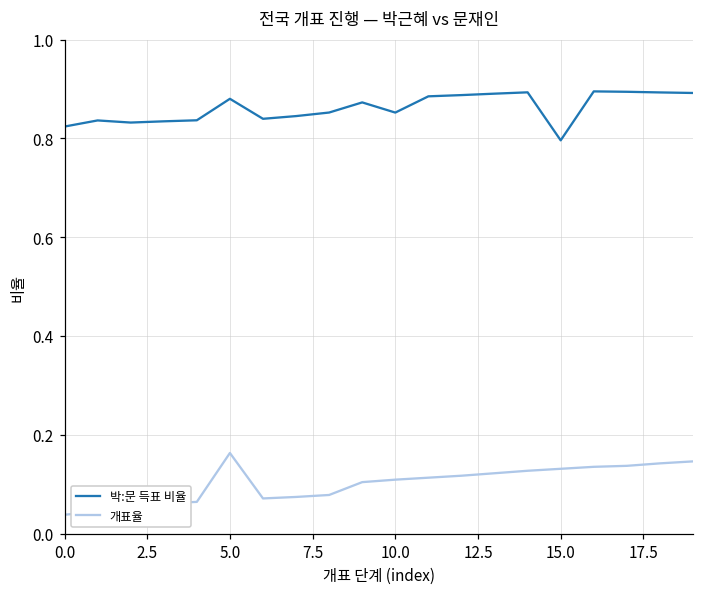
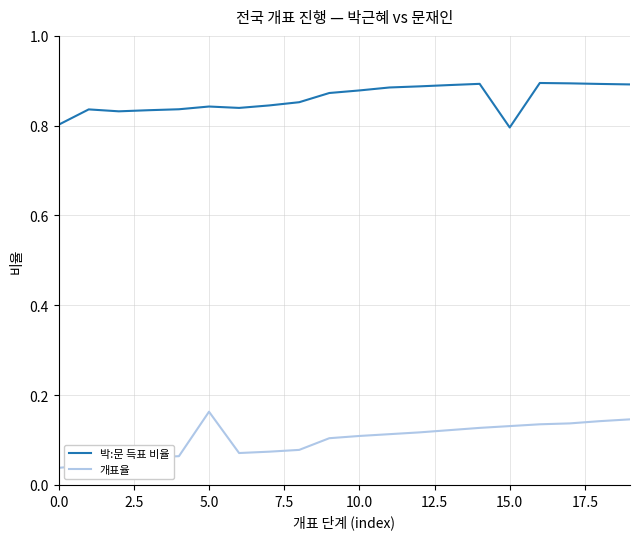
박:문 득표 비율, 0.0: 0.82 -> 0.80
박:문 득표 비율, 5.0: 0.88 -> 0.84
박:문 득표 비율, 10.0: 0.85 -> 0.88
